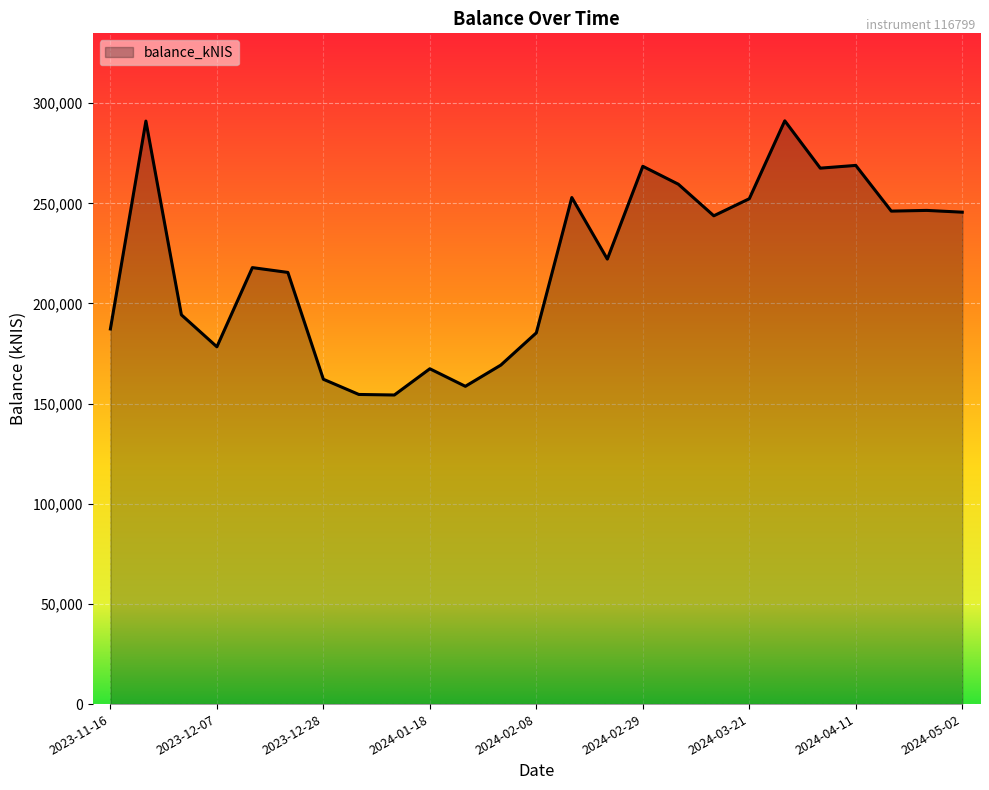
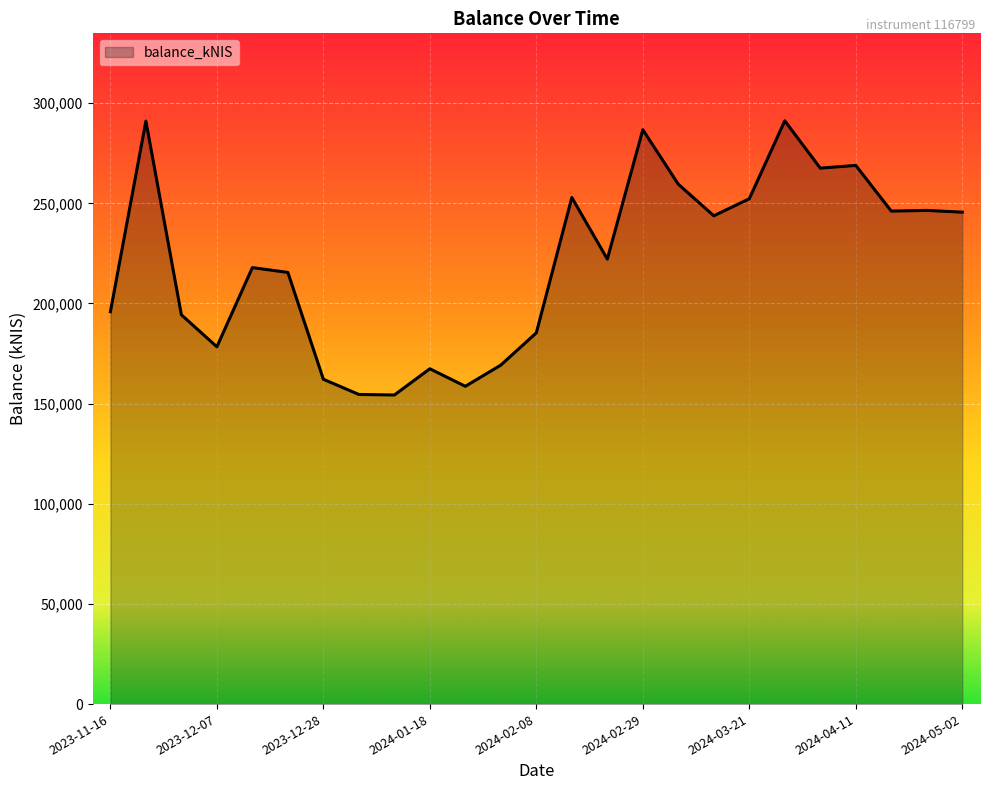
2023-11-16: 187,000 -> 196,000
2024-02-29: 268,000 -> 287,000
